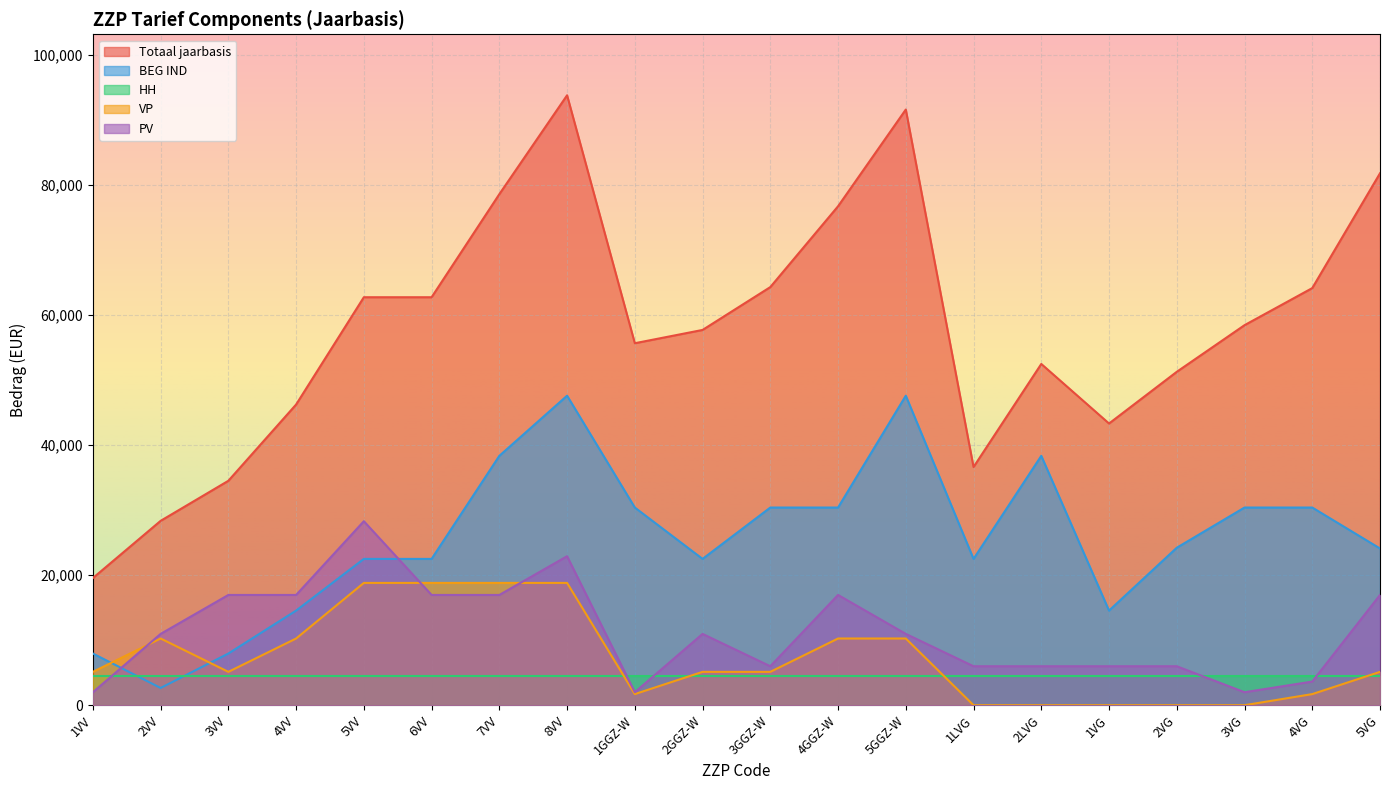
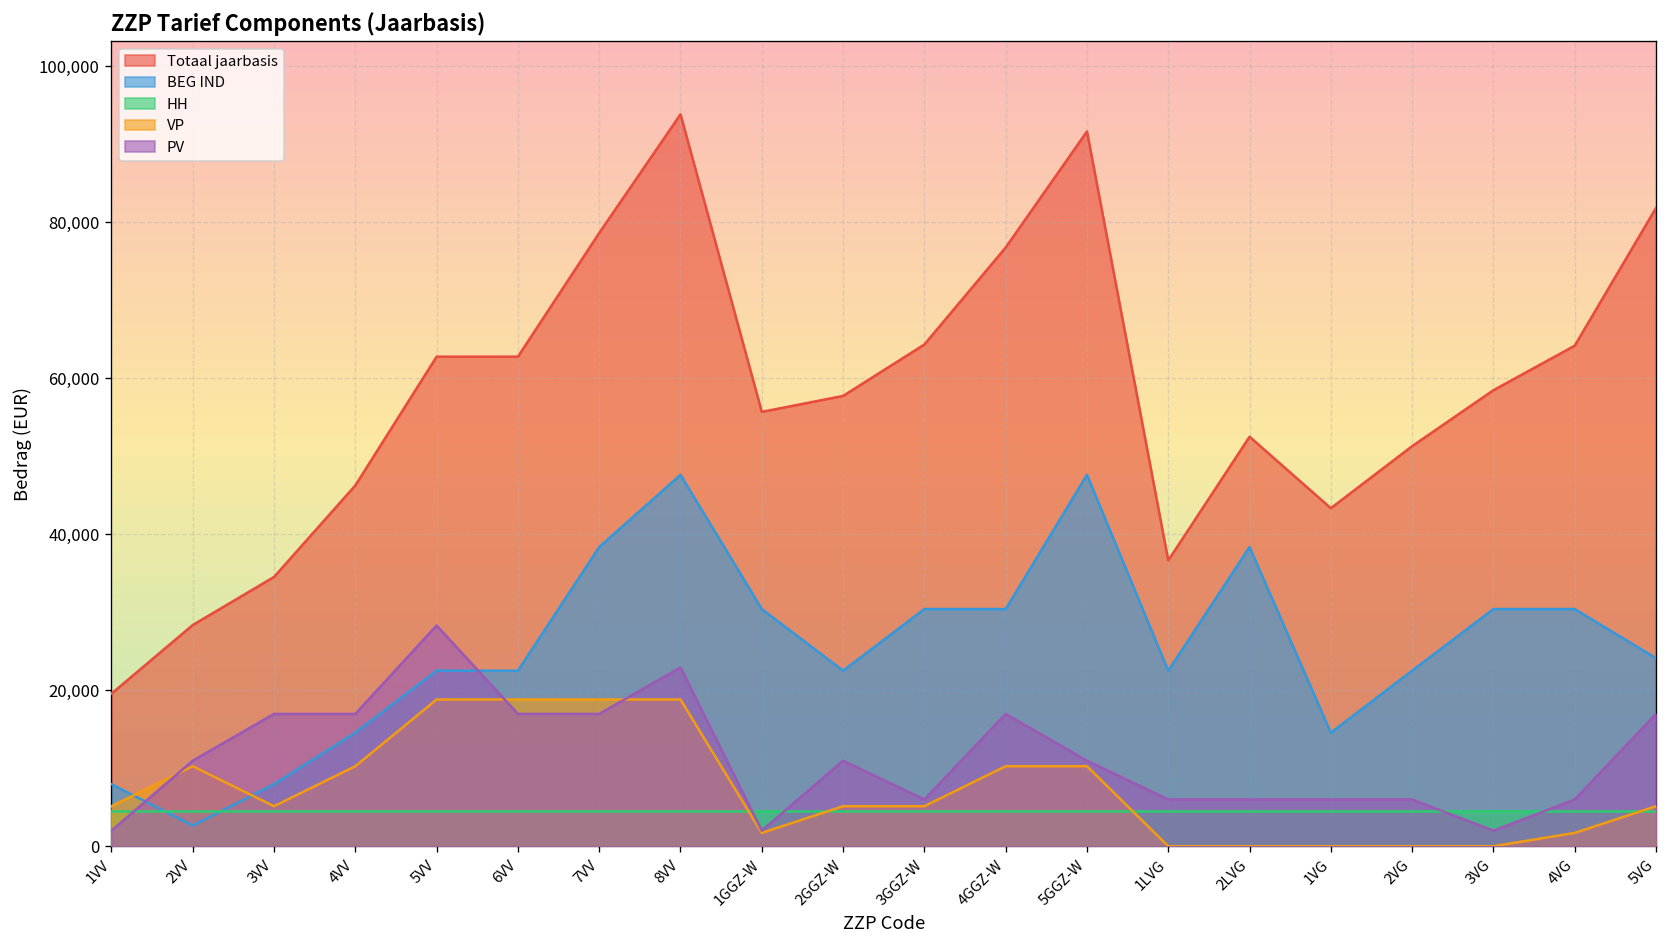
BEG IND, 2VG: 24,000 -> 23,000
PV, 4VG: 4,000 -> 6,000
